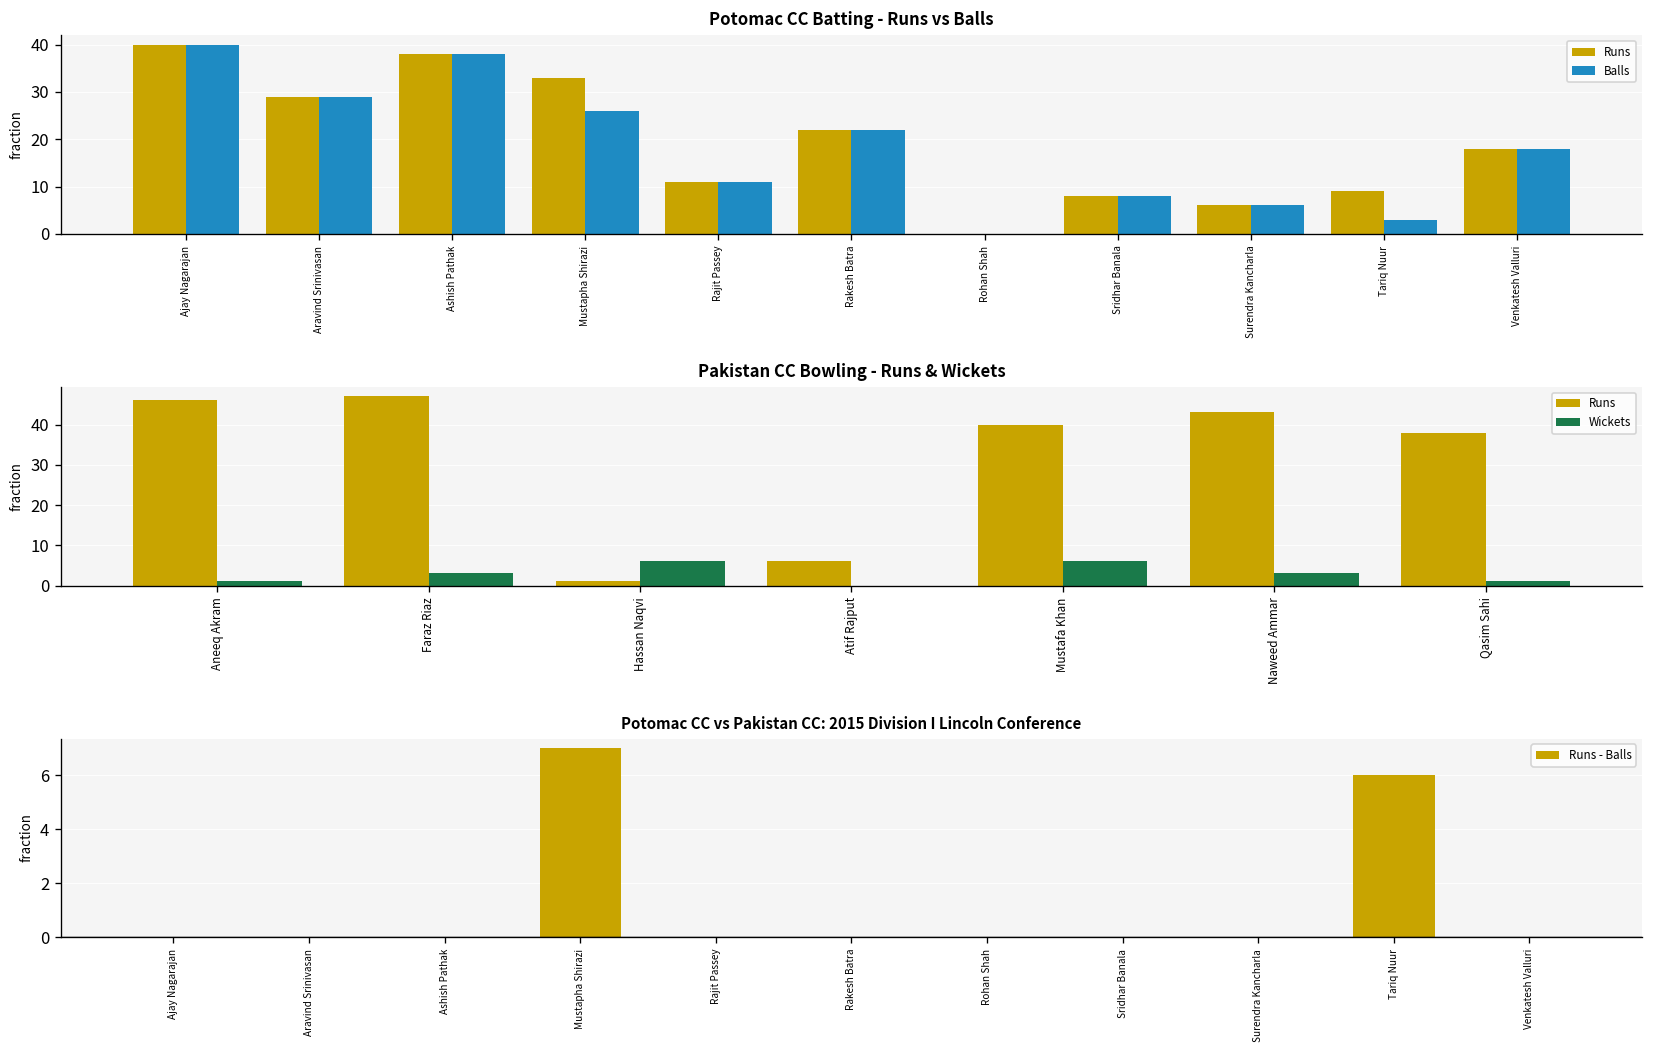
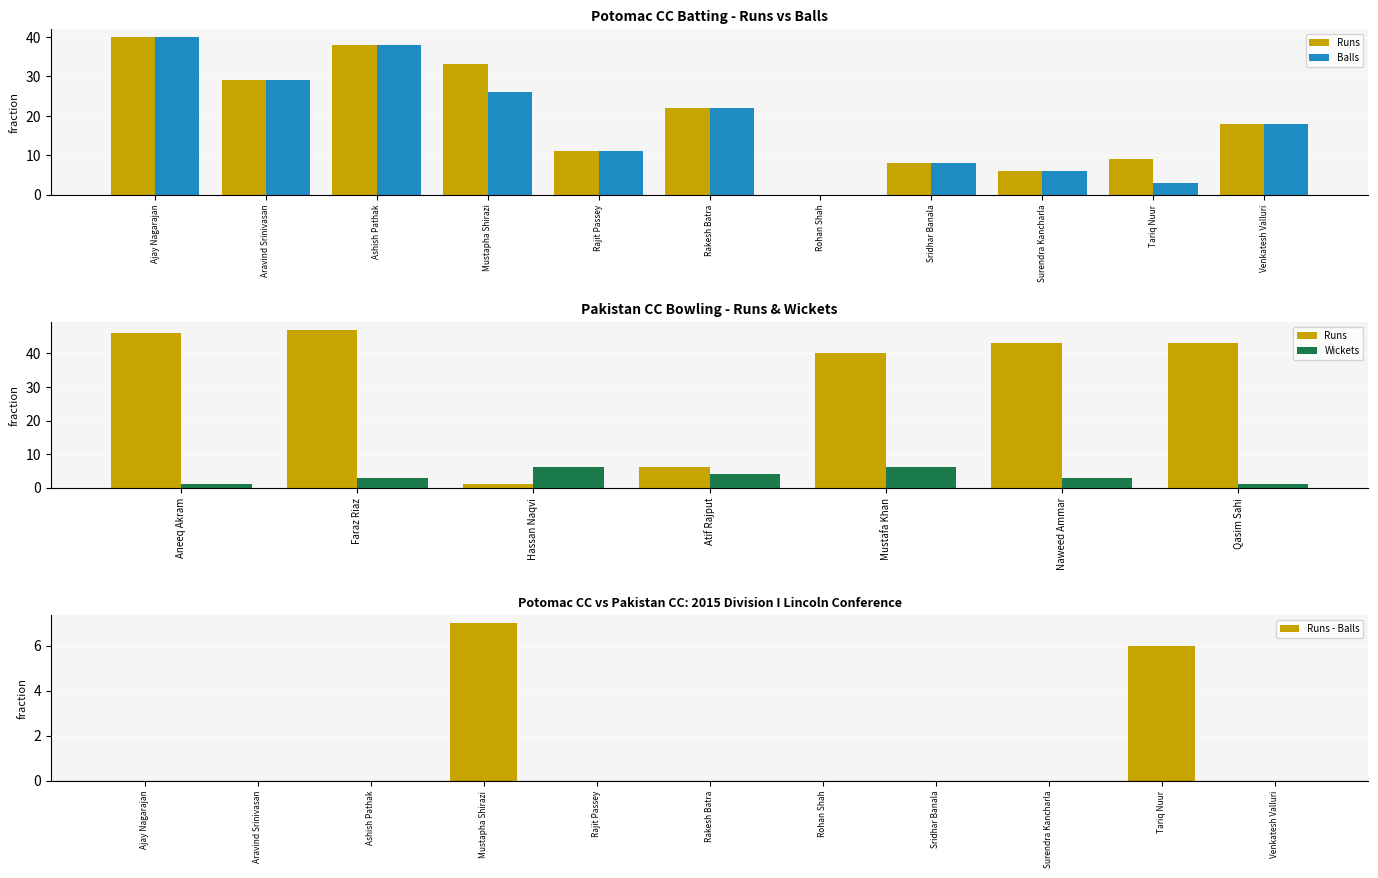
Pakistan CC Bowling - Runs & Wickets, Wickets, Atif Rajput: 0 -> 4
Pakistan CC Bowling - Runs & Wickets, Runs, Qasim Sahi: 38 -> 43
